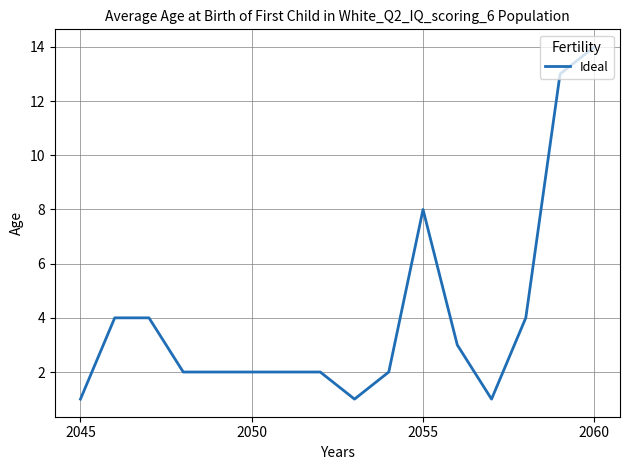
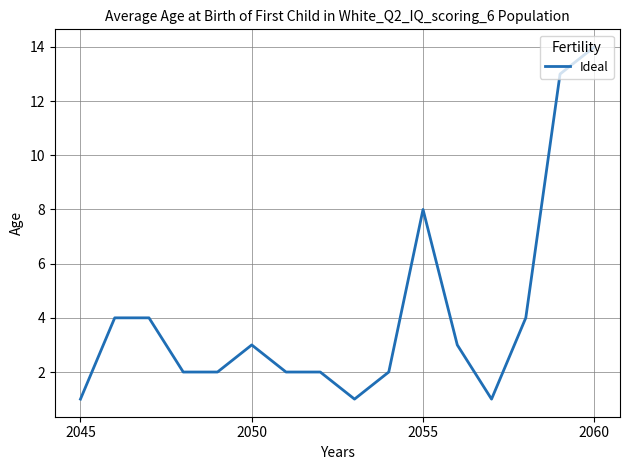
2050: 2 -> 3
